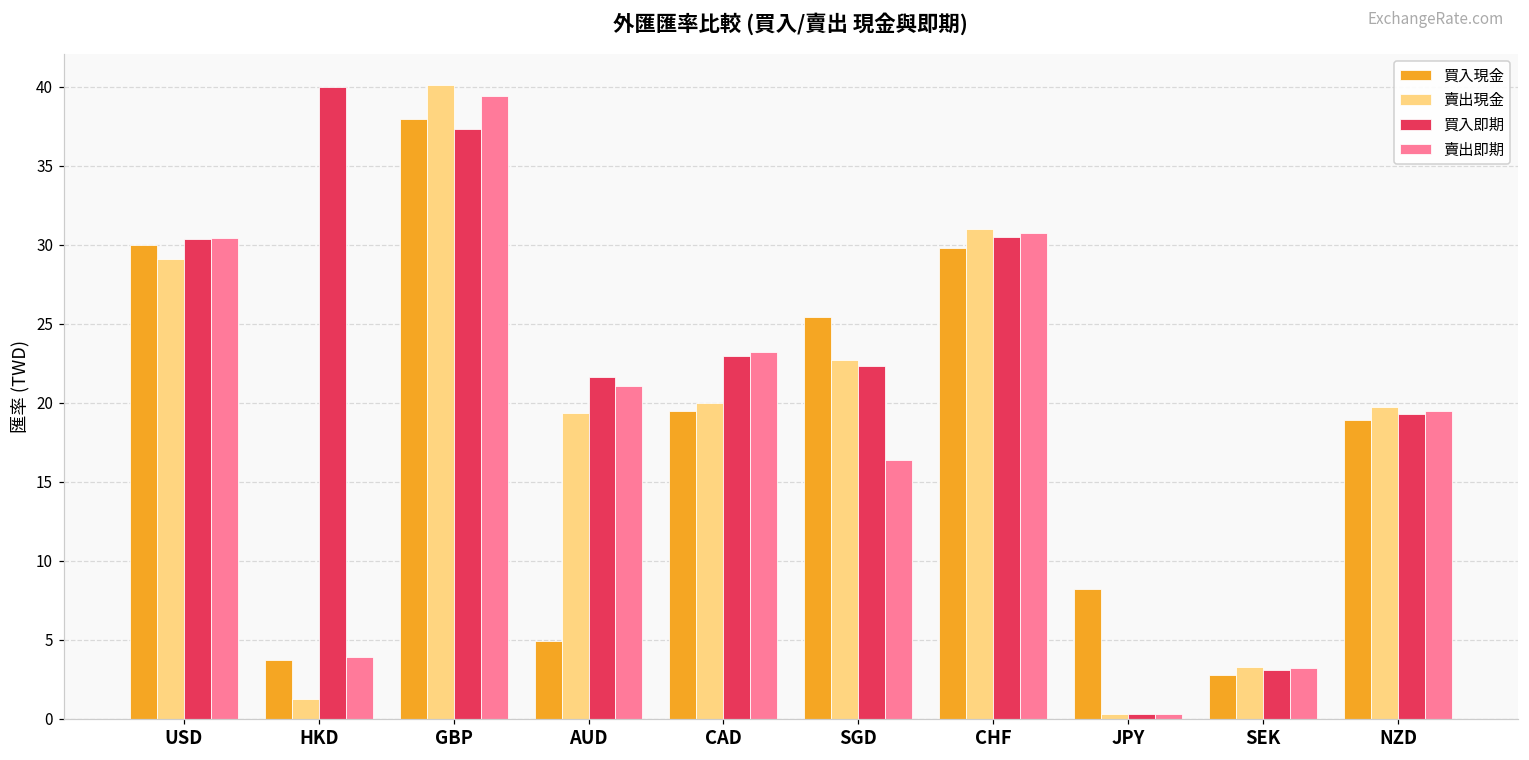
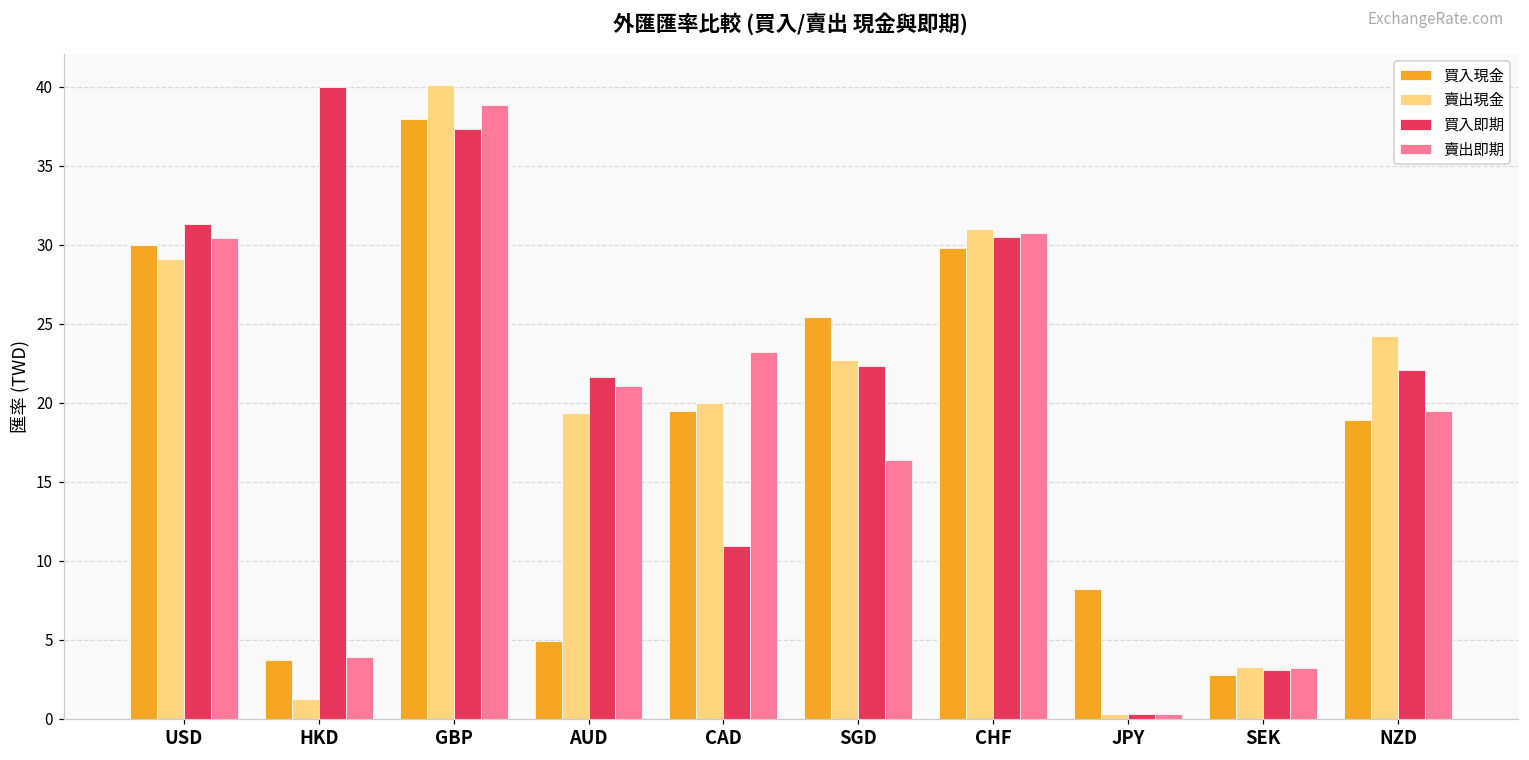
買入即期, USD: 30.3 -> 31.3
賣出即期, GBP: 39.4 -> 38.8
買入即期, CAD: 23.0 -> 10.9
賣出現金, NZD: 19.7 -> 24.2
買入即期, NZD: 19.3 -> 22.1
